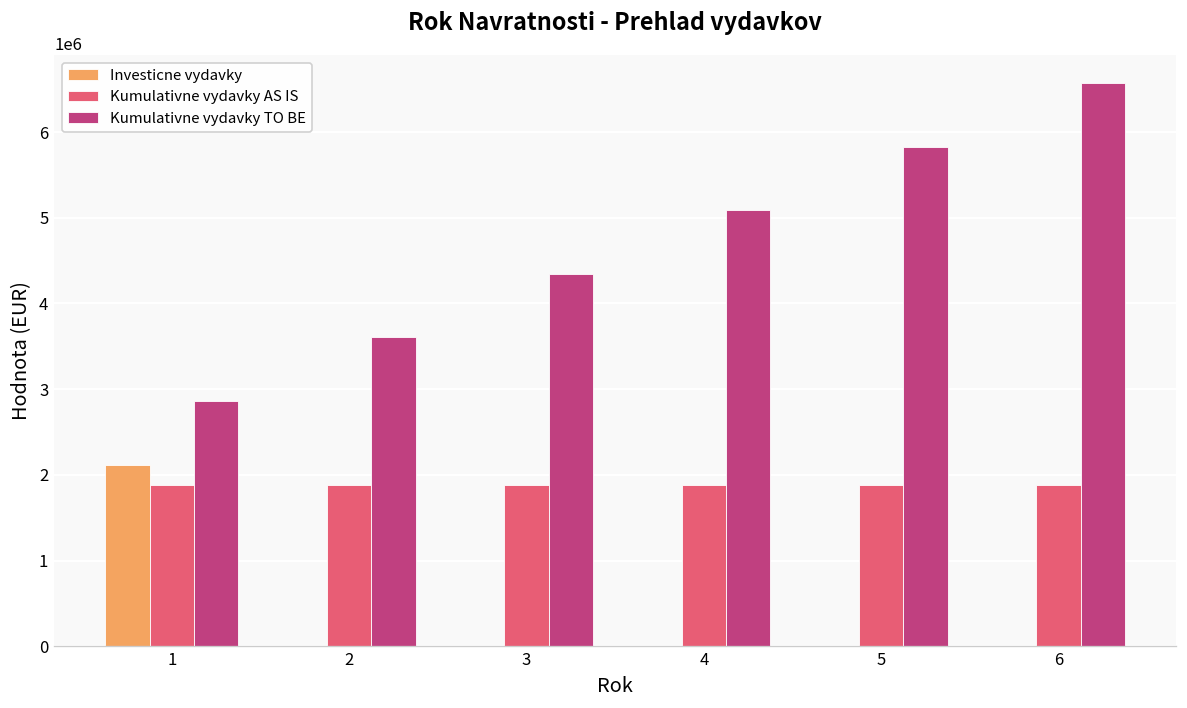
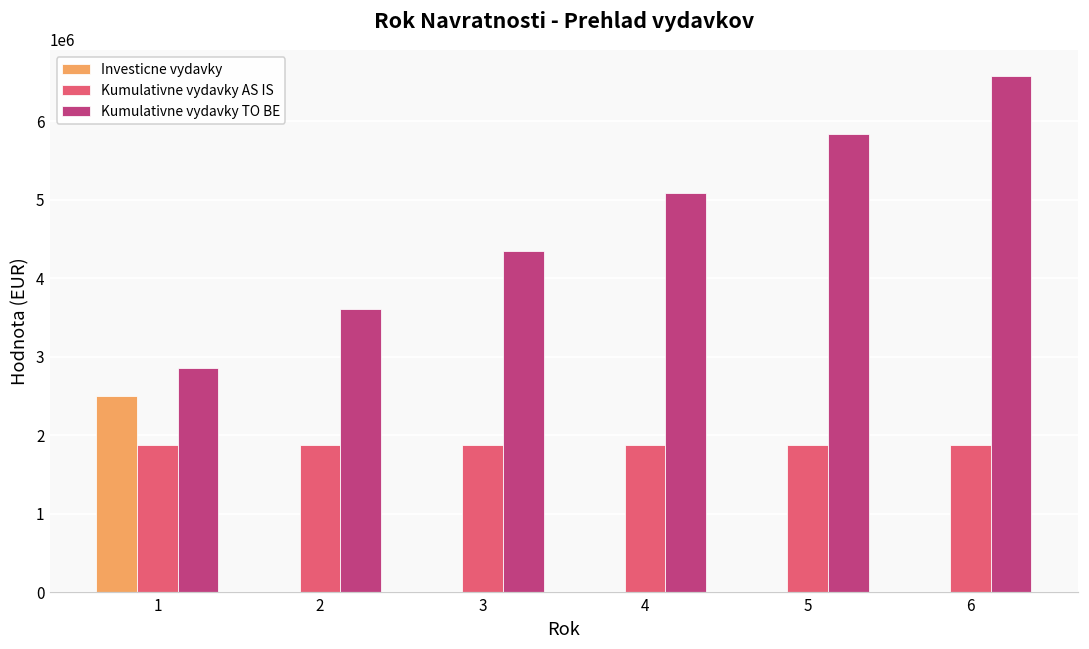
Investicne vydavky, 1: 2100000 -> 2500000
